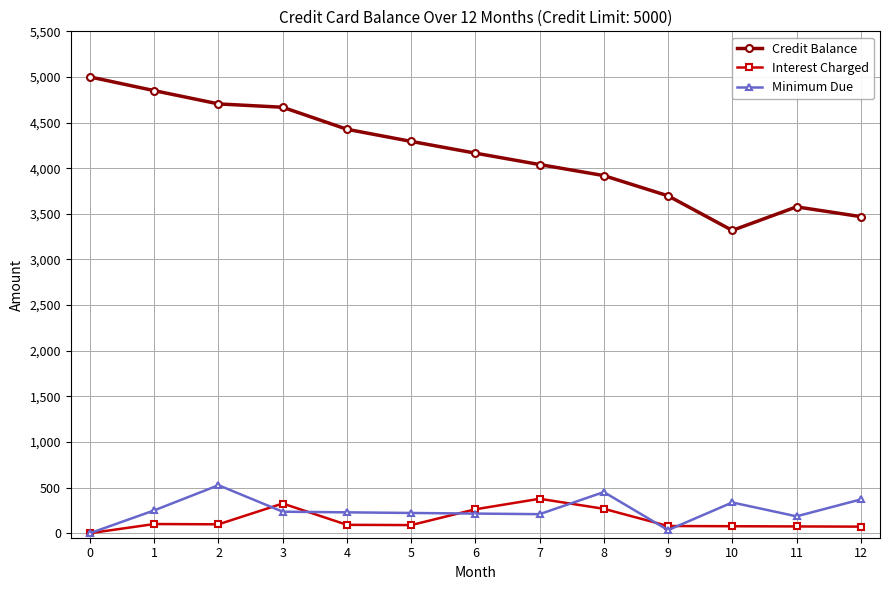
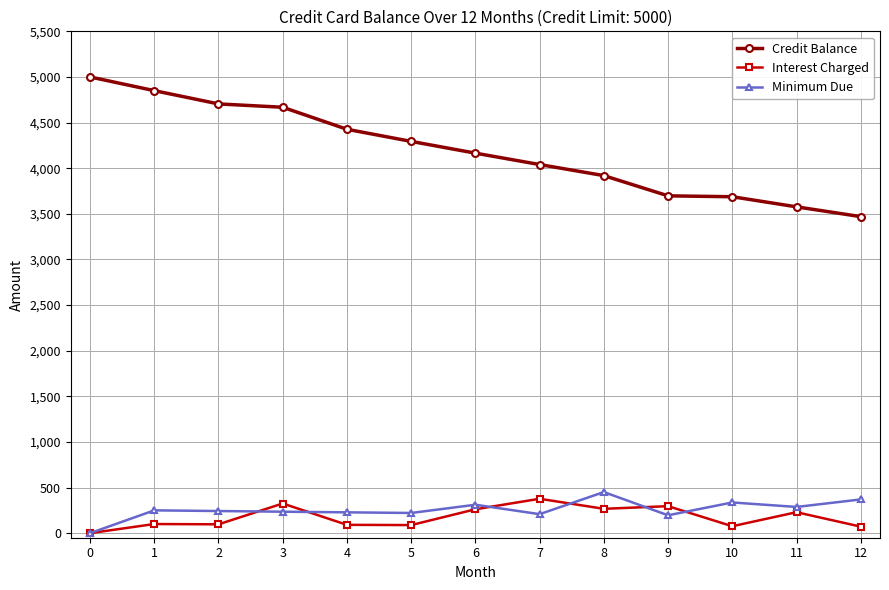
Minimum Due, 2: 500 -> 200
Minimum Due, 6: 200 -> 300
Interest Charged, 9: 100 -> 300
Minimum Due, 9: 0 -> 200
Credit Balance, 10: 3,300 -> 3,700
Interest Charged, 11: 100 -> 200
Minimum Due, 11: 200 -> 300
